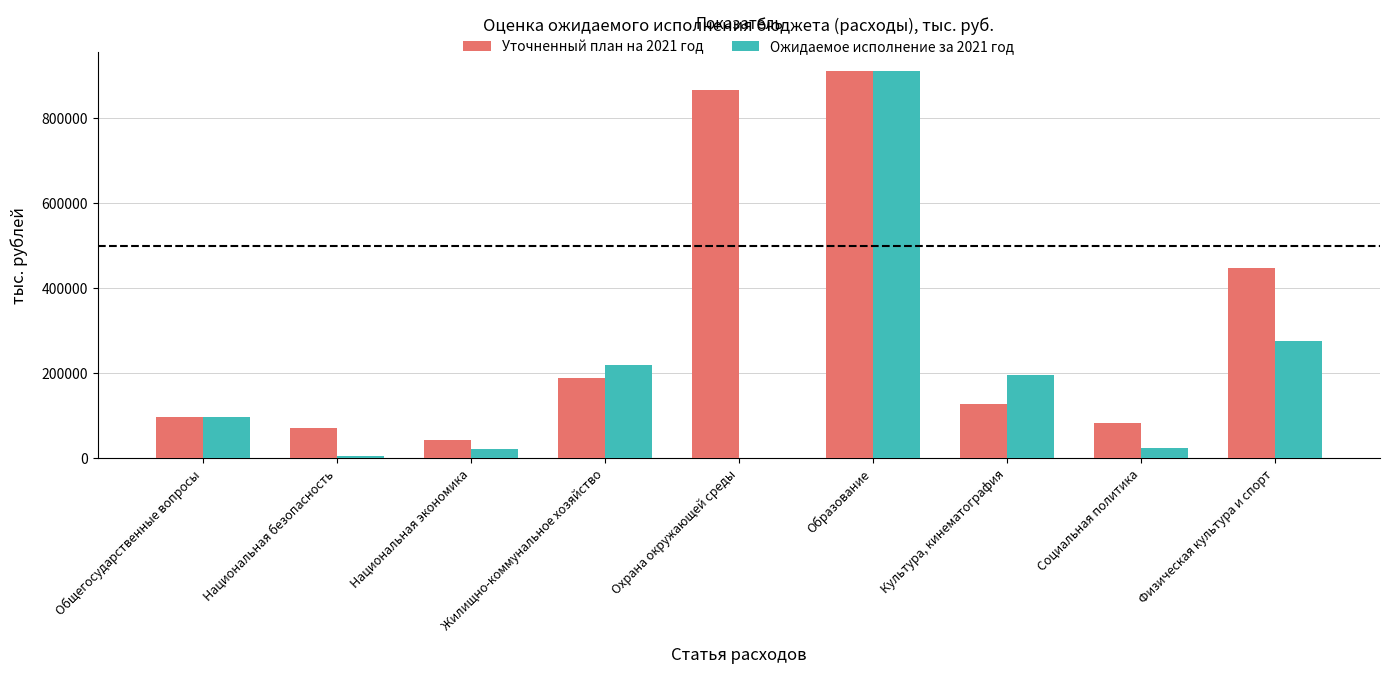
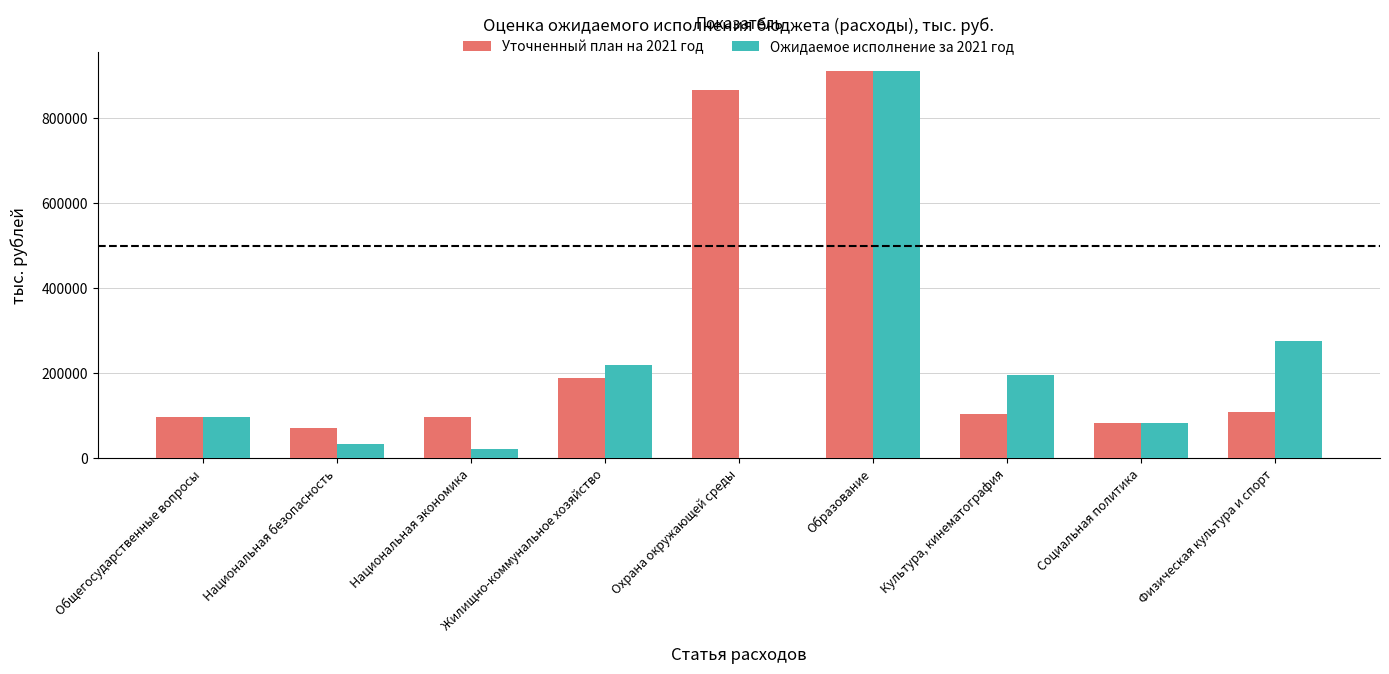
Ожидаемое исполнение за 2021 год, Национальная безопасность: 0 -> 30000
Уточненный план на 2021 год, Национальная экономика: 40000 -> 100000
Уточненный план на 2021 год, Культура, кинематография: 130000 -> 110000
Ожидаемое исполнение за 2021 год, Социальная политика: 30000 -> 80000
Уточненный план на 2021 год, Физическая культура и спорт: 450000 -> 110000
